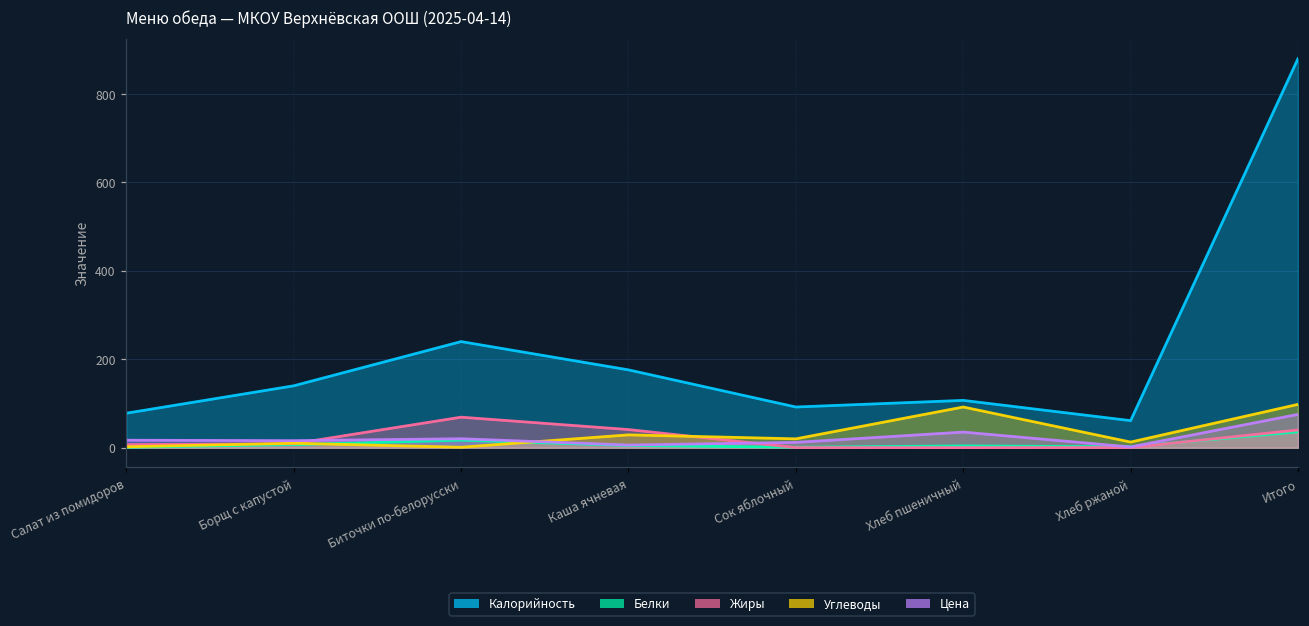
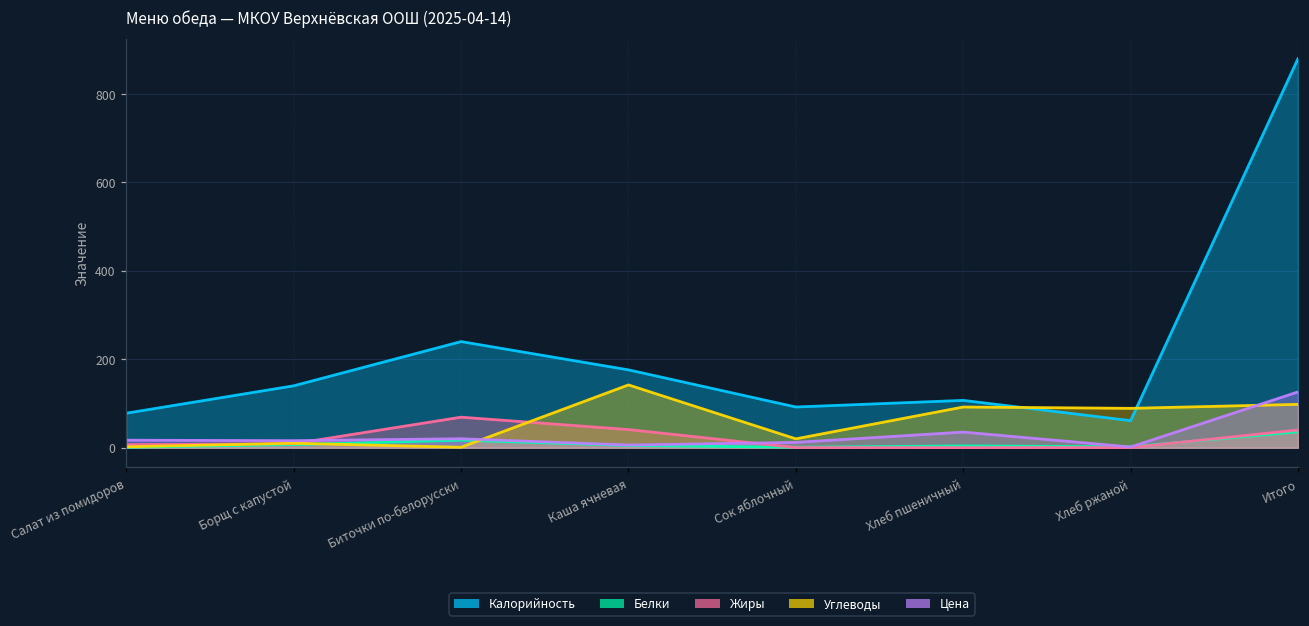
Углеводы, Каша ячневая: 30 -> 140
Углеводы, Хлеб ржаной: 10 -> 90
Цена, Итого: 80 -> 130
